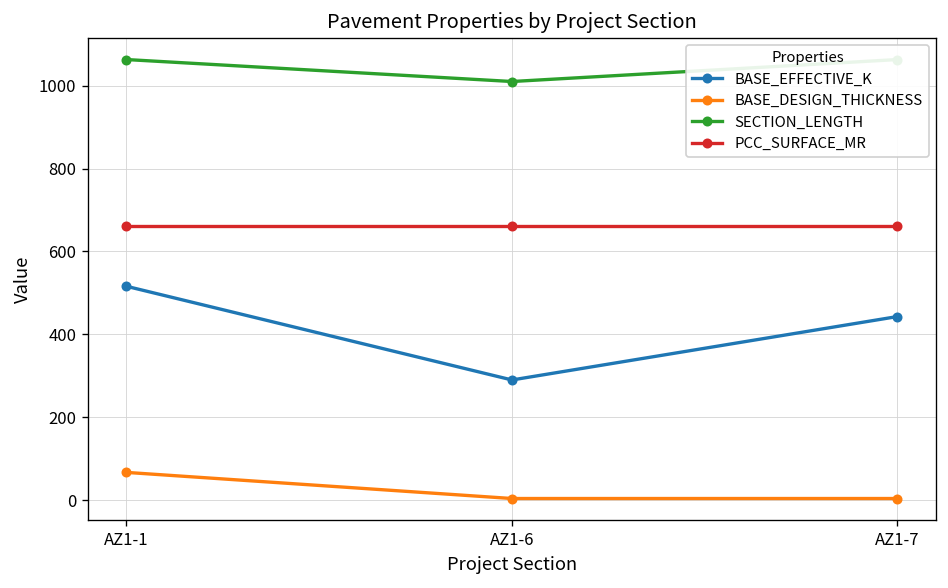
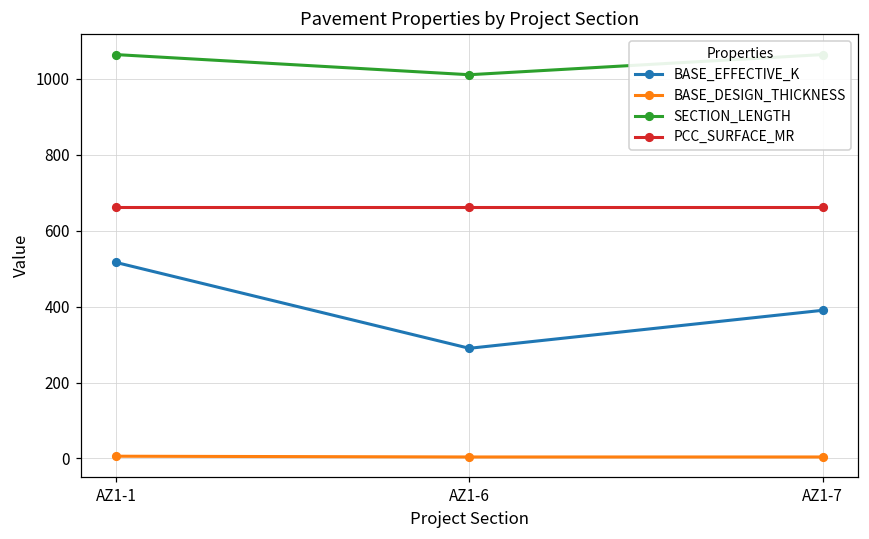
BASE_DESIGN_THICKNESS, AZ1-1: 70 -> 10
BASE_EFFECTIVE_K, AZ1-7: 440 -> 390
